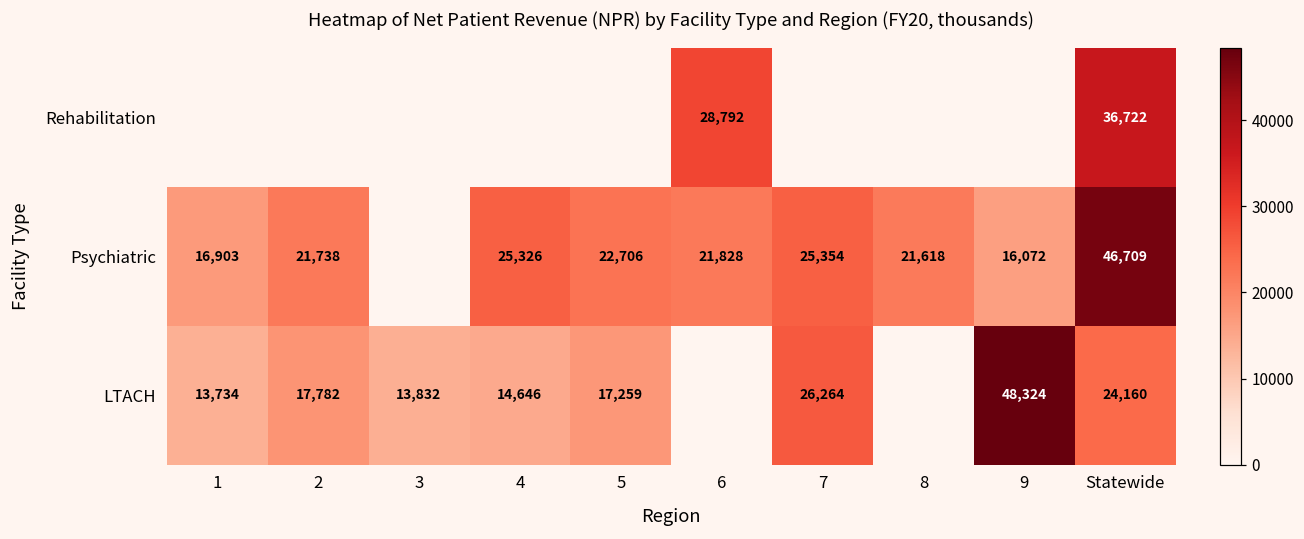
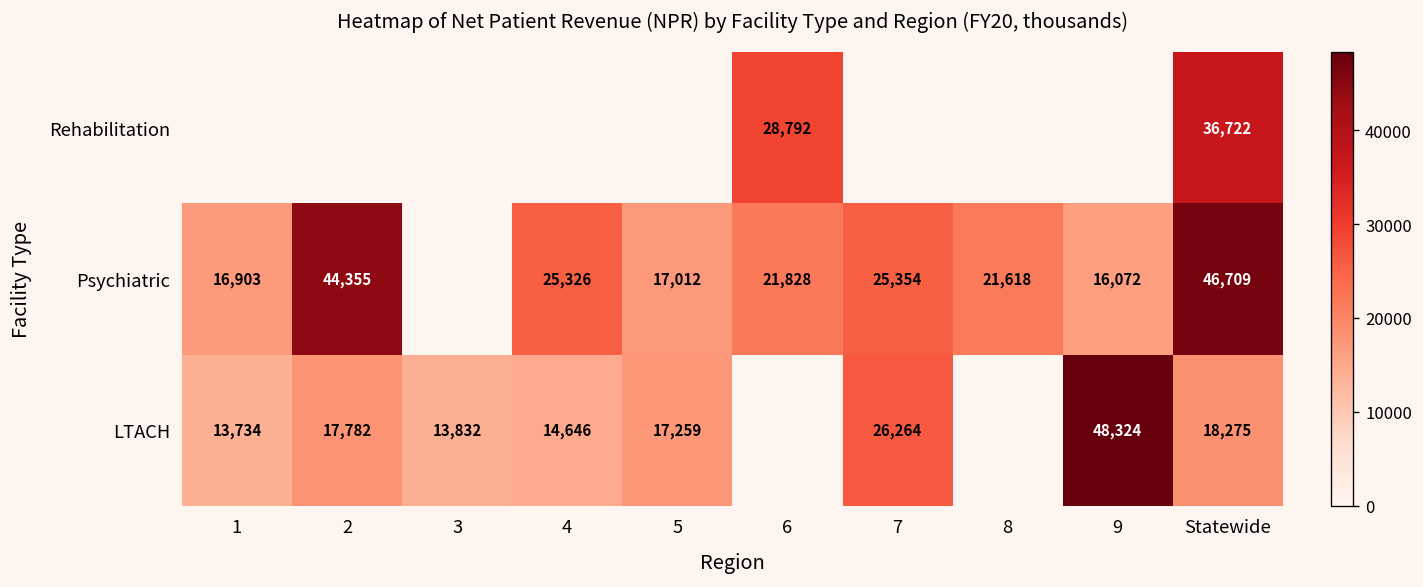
Psychiatric, 2: 21,738 -> 44,355
Psychiatric, 5: 22,706 -> 17,012
LTACH, Statewide: 24,160 -> 18,275
